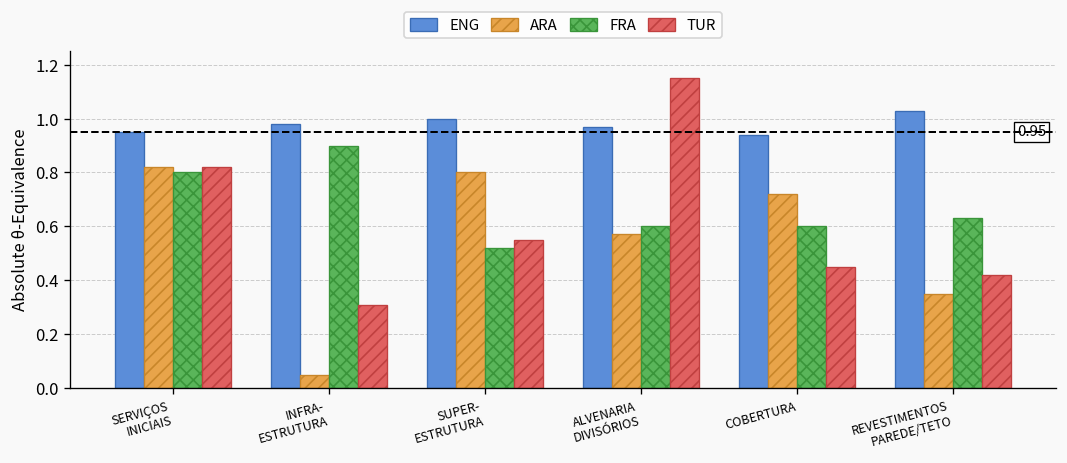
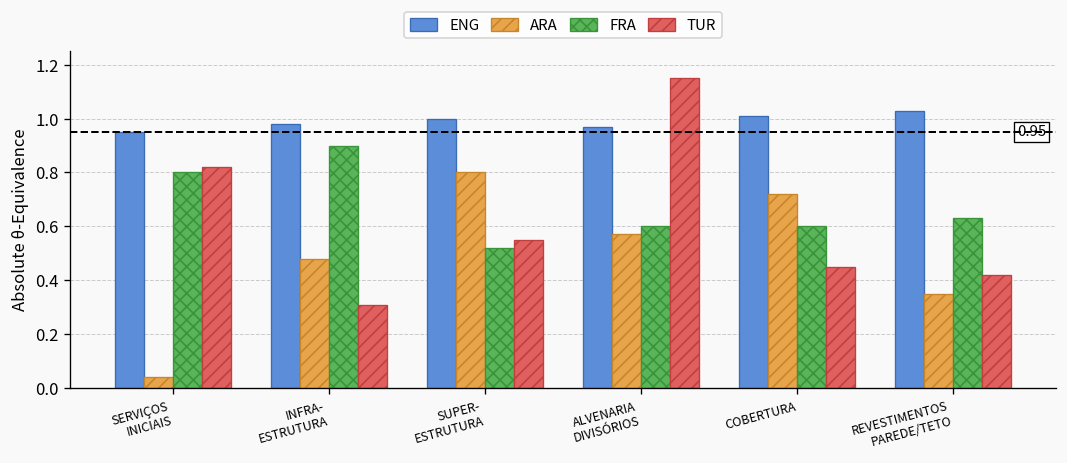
ARA, SERVIÇOS INICIAIS: 0.82 -> 0.04
ARA, INFRA- ESTRUTURA: 0.05 -> 0.48
ENG, COBERTURA: 0.94 -> 1.01
